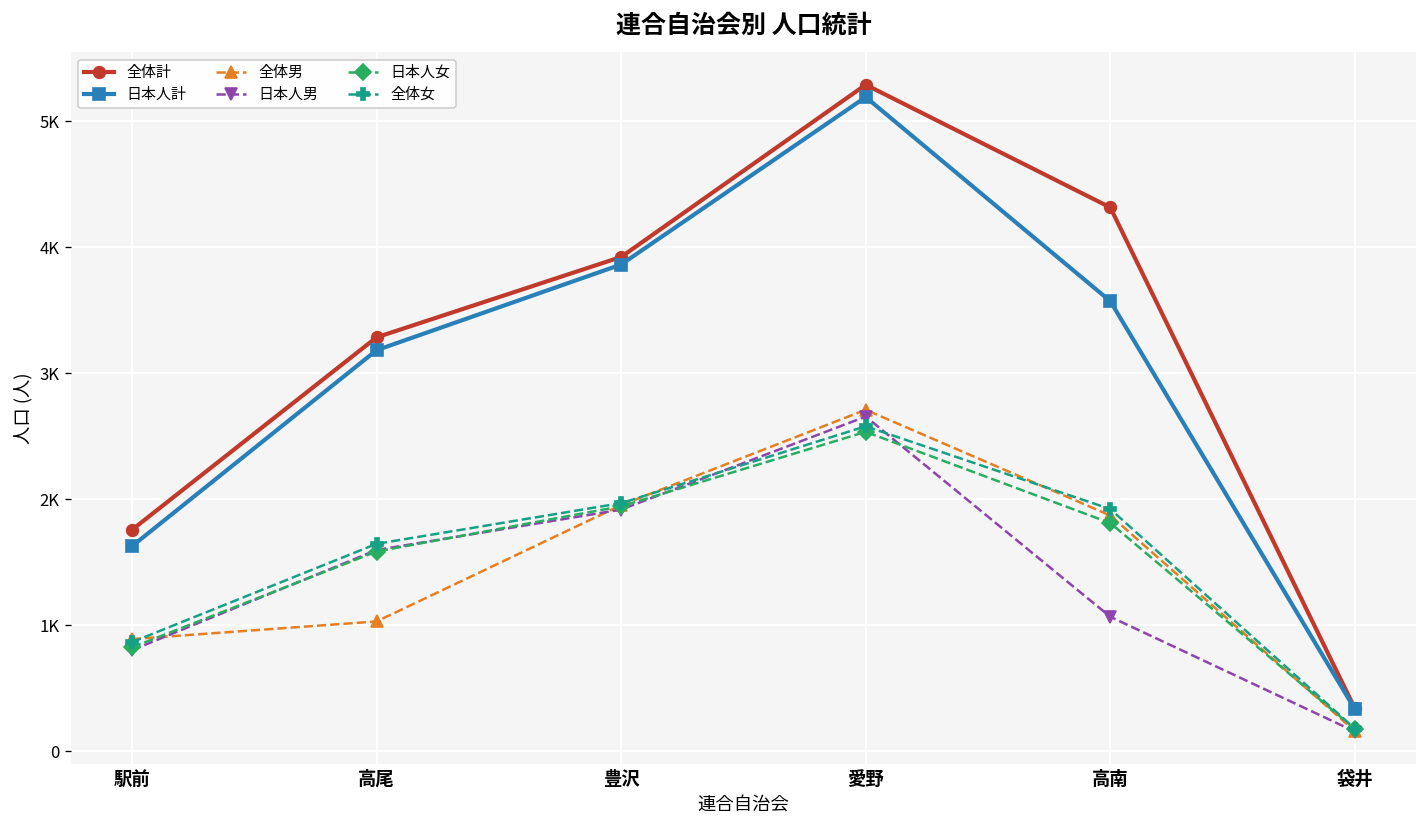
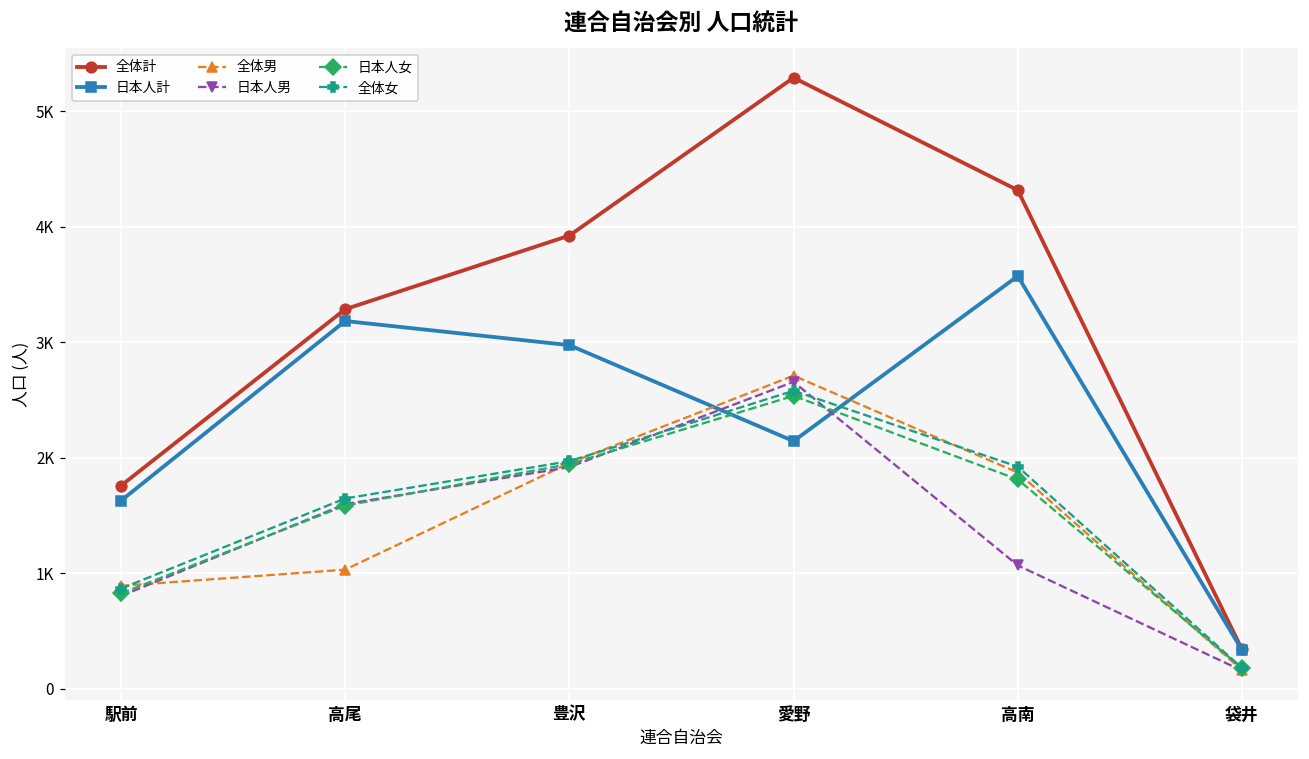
日本人計, 豊沢: 3860 -> 2980
日本人計, 愛野: 5190 -> 2140
